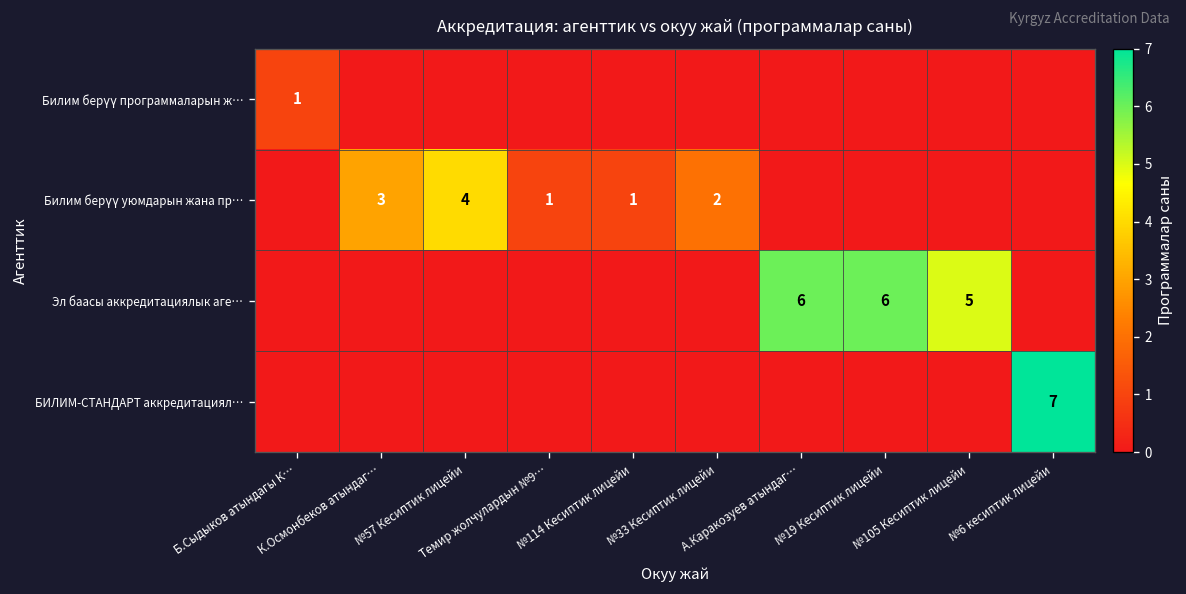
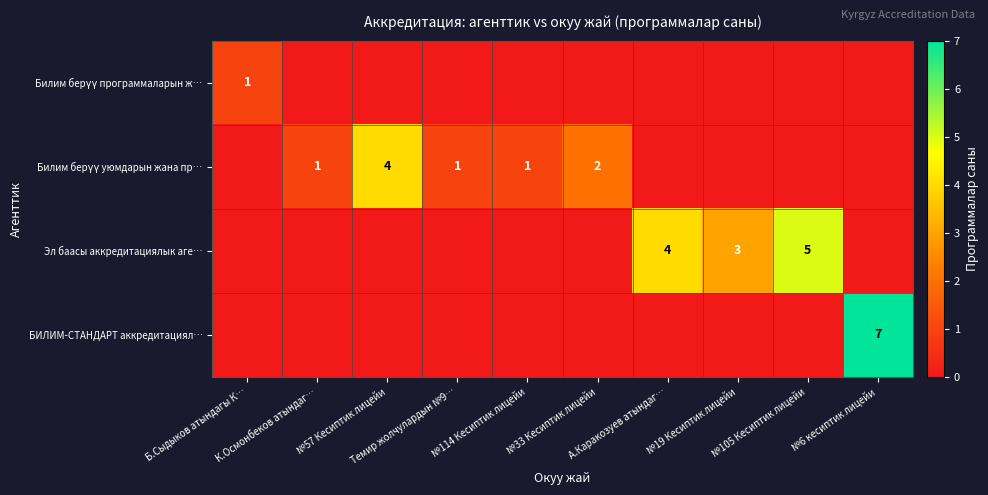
Билим берүү уюмдарын жана пр…, К.Осмонбеков атындаг…: 3 -> 1
Эл баасы аккредитациялык аге…, А.Каракозуев атындаг…: 6 -> 4
Эл баасы аккредитациялык аге…, №19 Кесиптик лицейи: 6 -> 3
